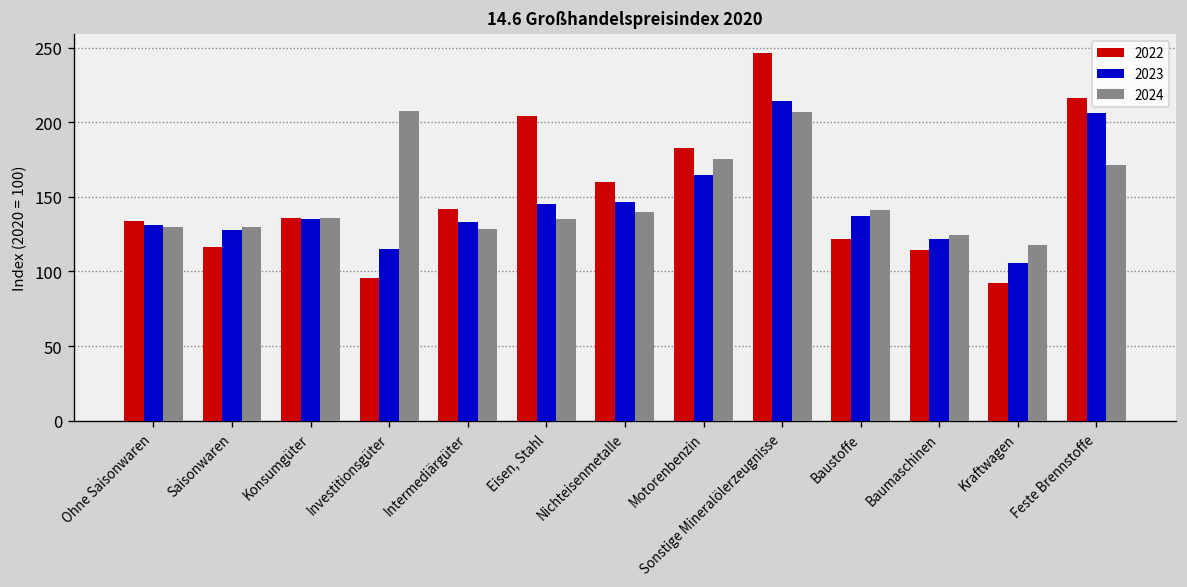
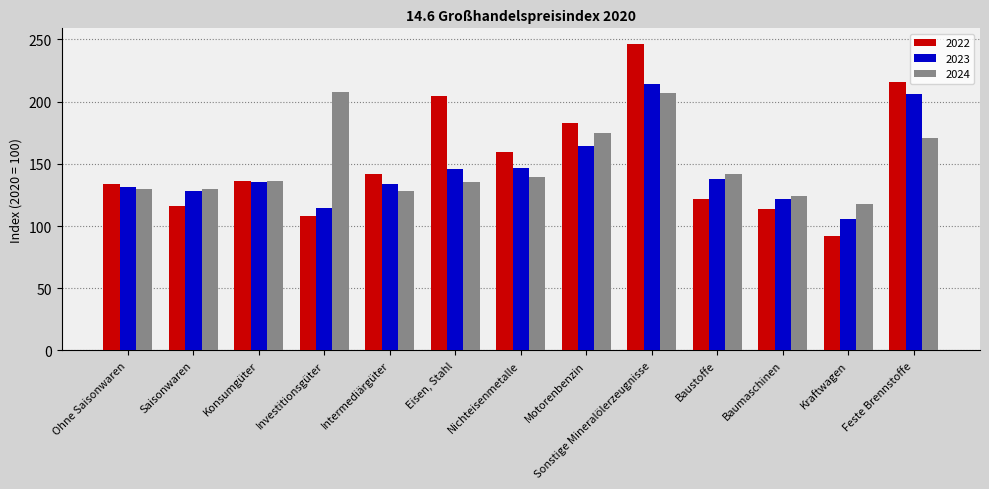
2022, Investitionsgüter: 95 -> 108
